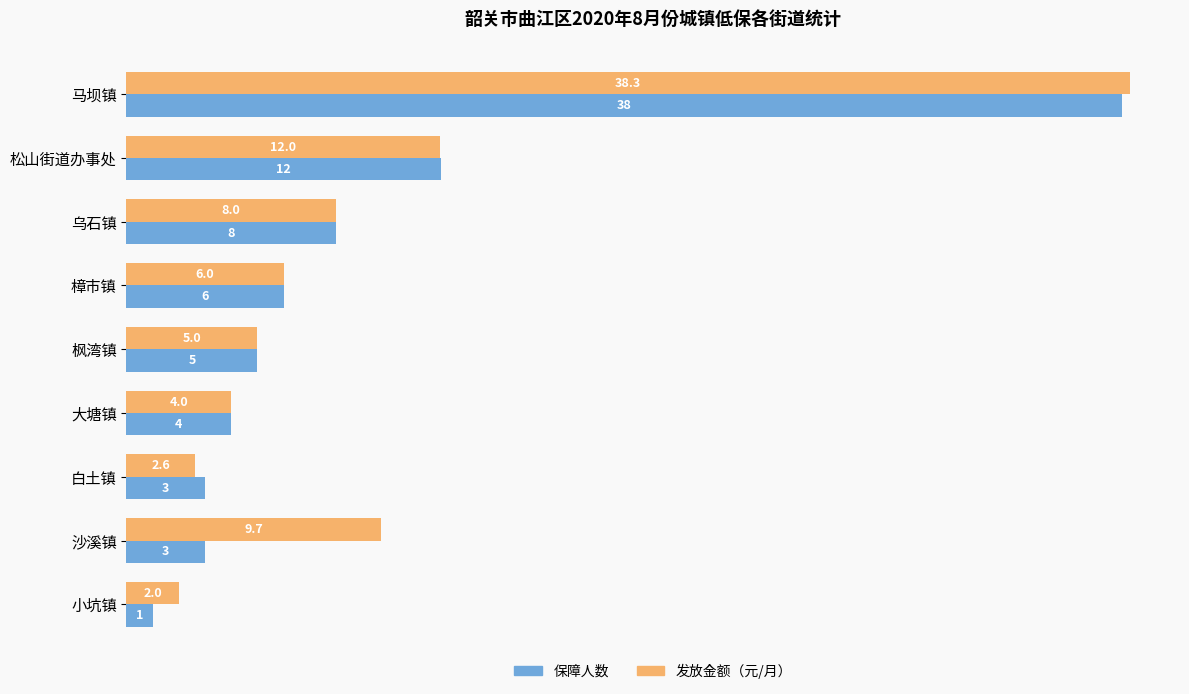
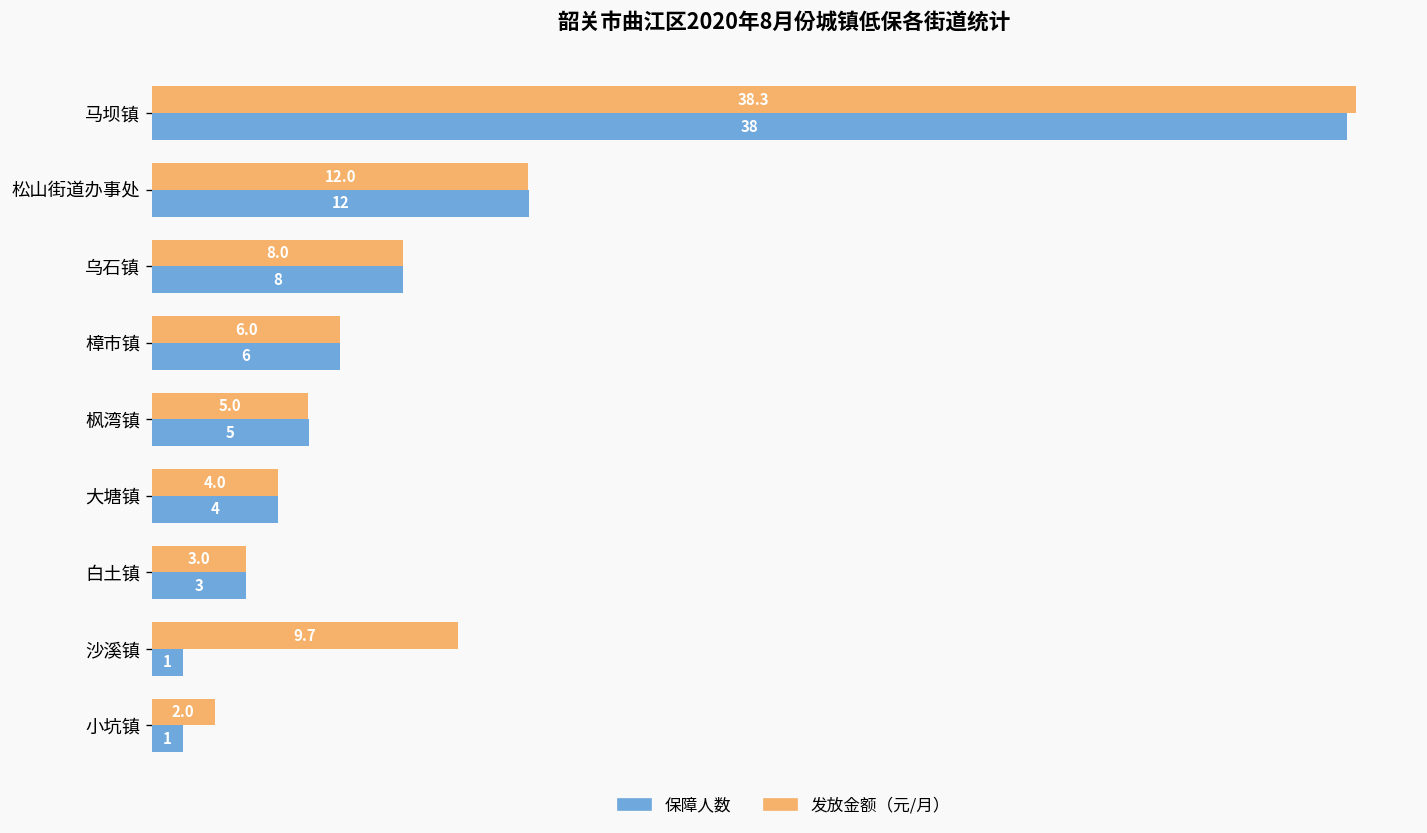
发放金额（元/月）, 白土镇: 2.6 -> 3.0
保障人数, 沙溪镇: 3 -> 1
